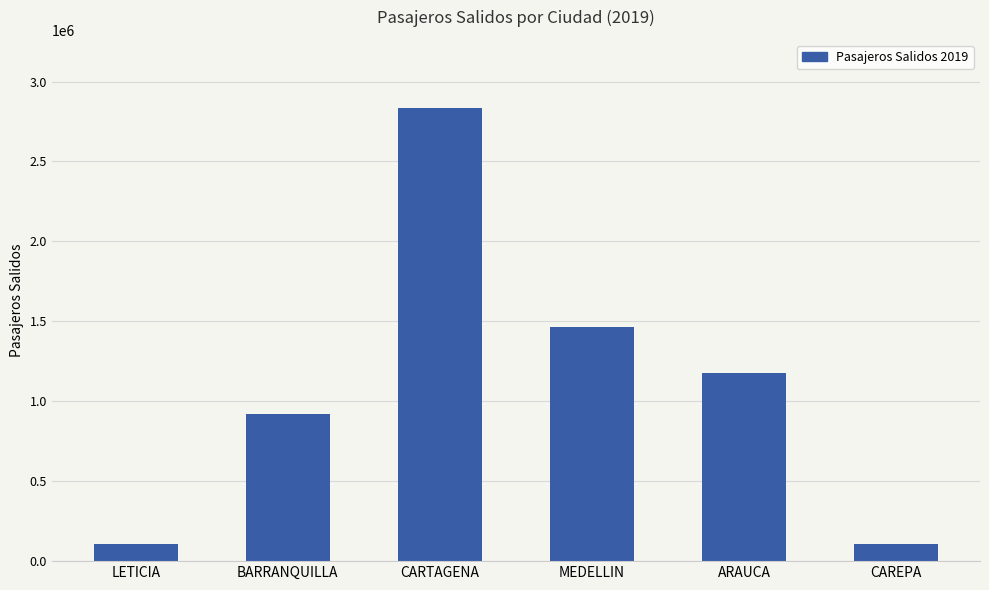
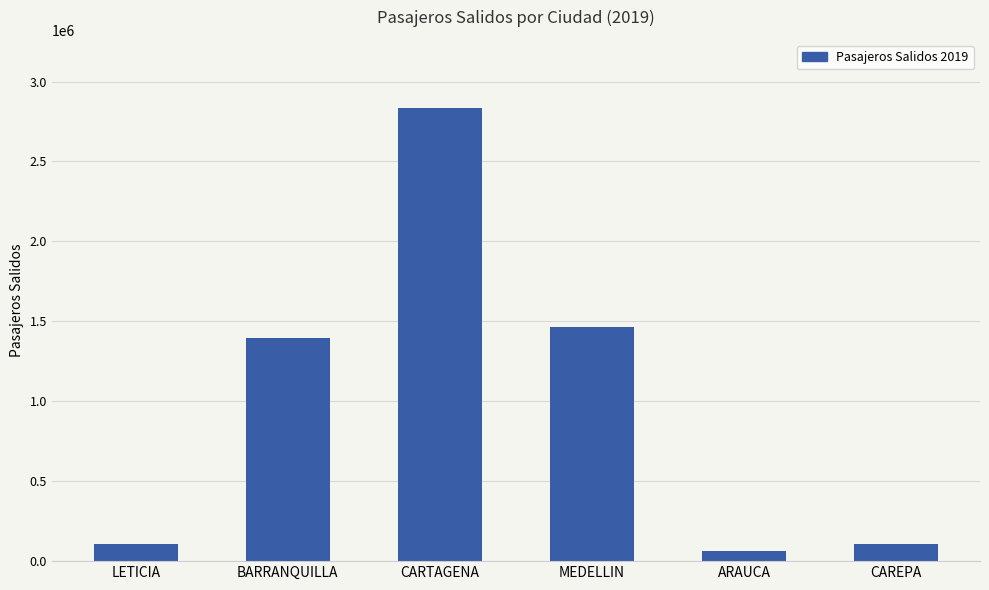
BARRANQUILLA: 920000 -> 1400000
ARAUCA: 1180000 -> 70000
